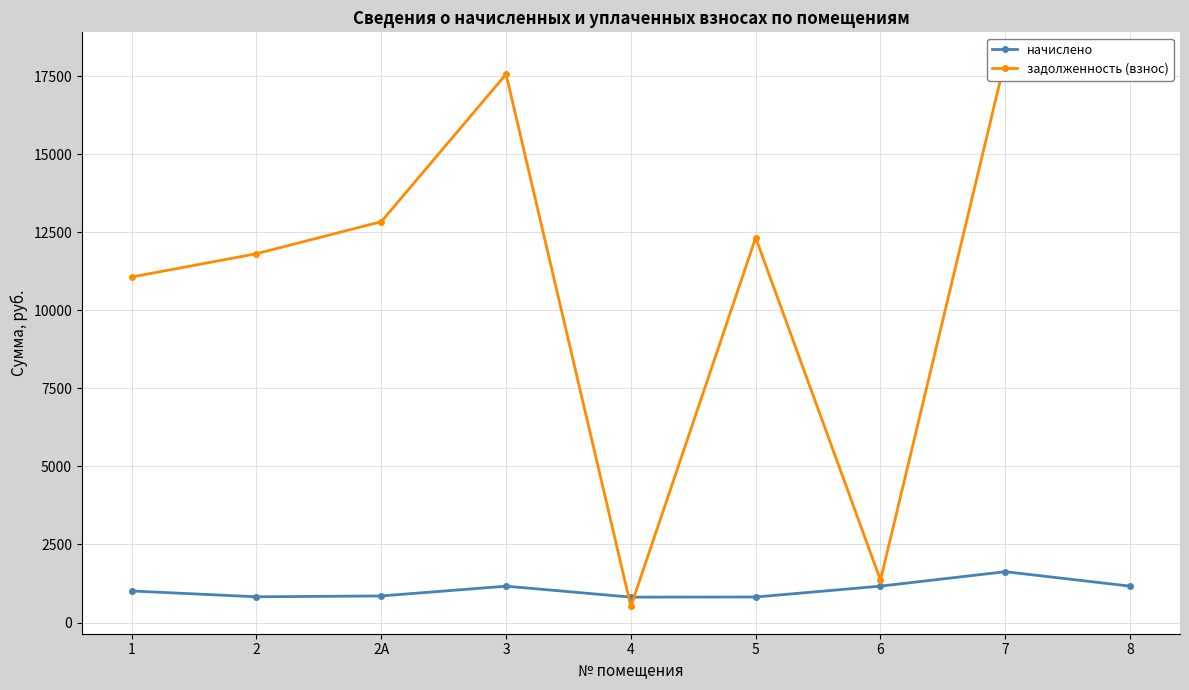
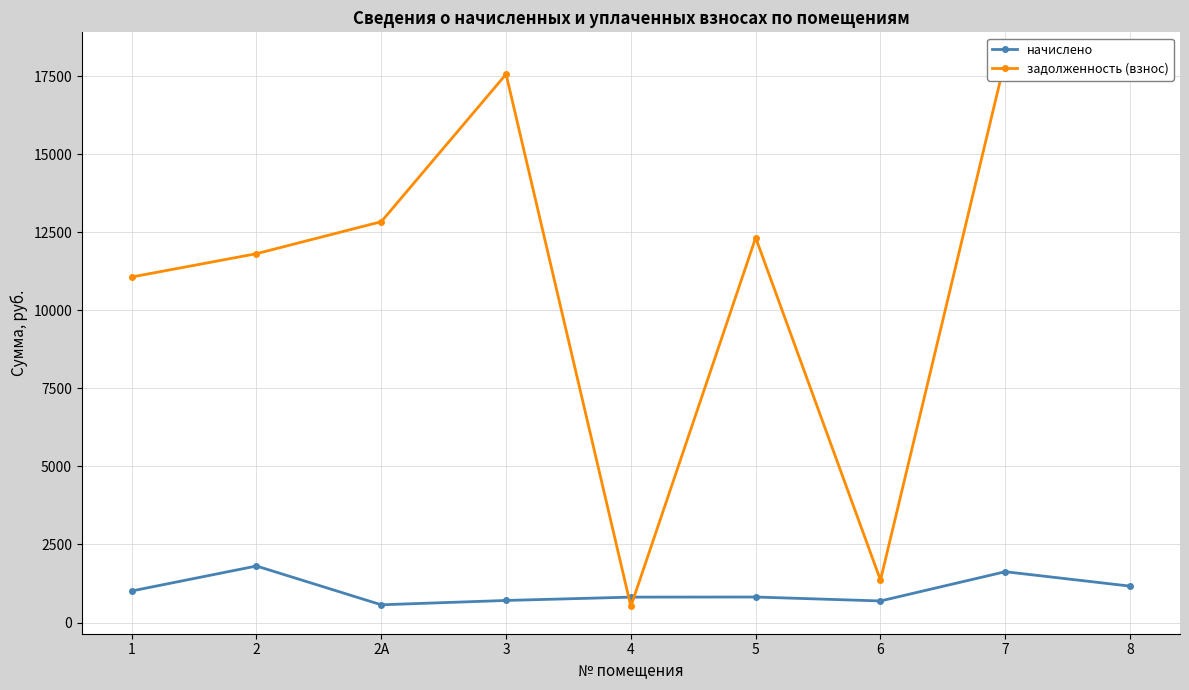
начислено, 2: 800 -> 1800
начислено, 2А: 900 -> 600
начислено, 3: 1200 -> 700
начислено, 6: 1200 -> 700
